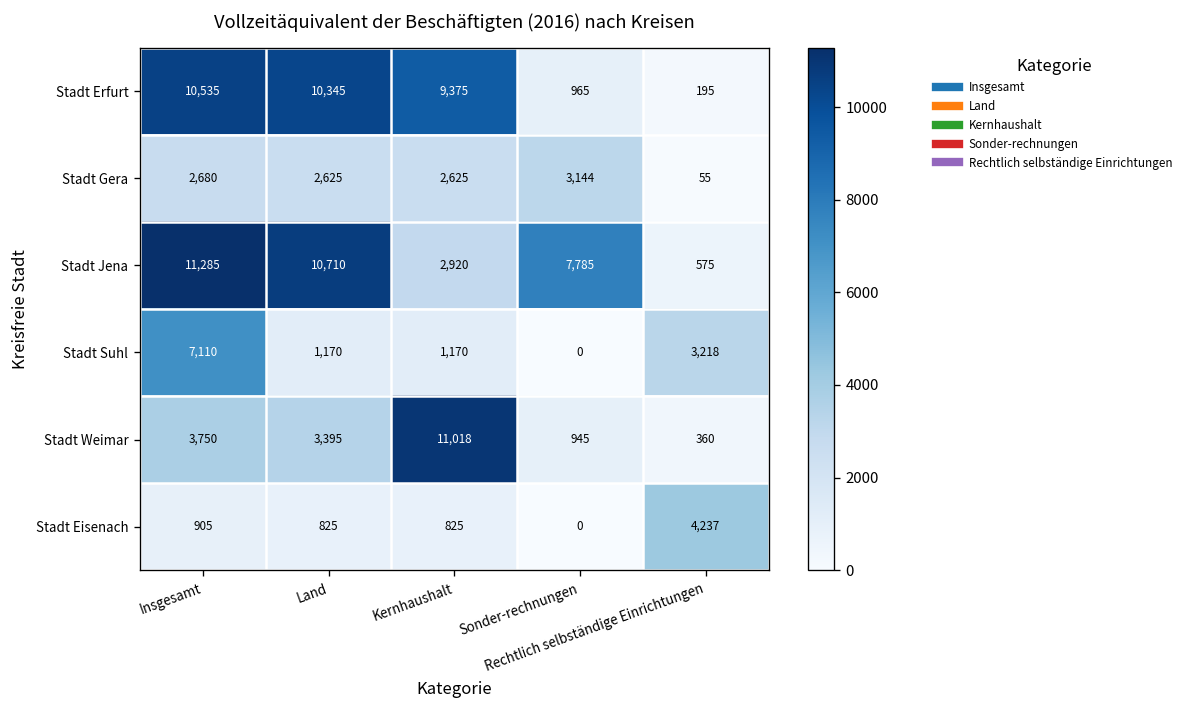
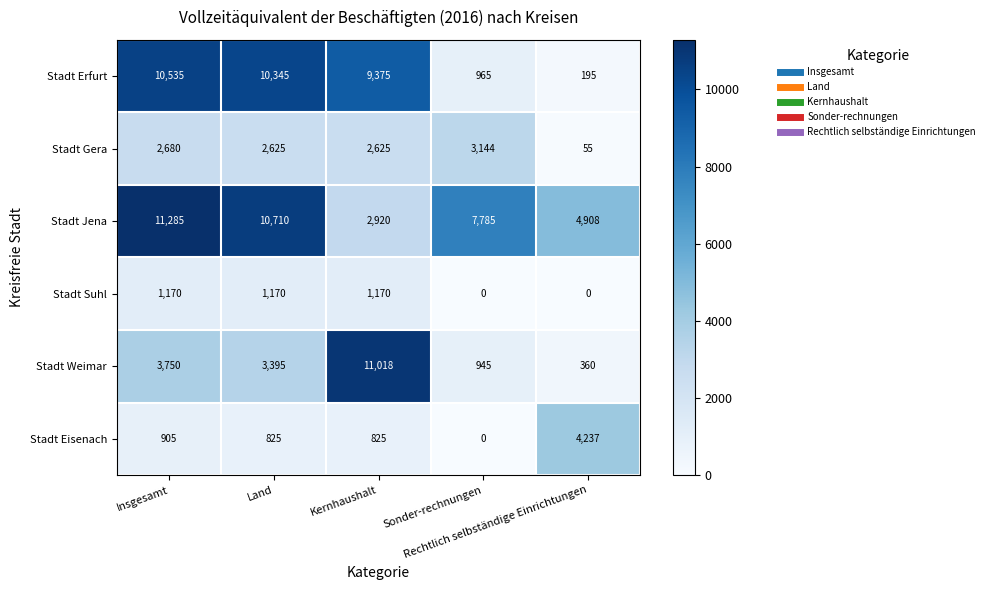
Stadt Jena, Rechtlich selbständige Einrichtungen: 575 -> 4,908
Stadt Suhl, Insgesamt: 7,110 -> 1,170
Stadt Suhl, Rechtlich selbständige Einrichtungen: 3,218 -> 0
